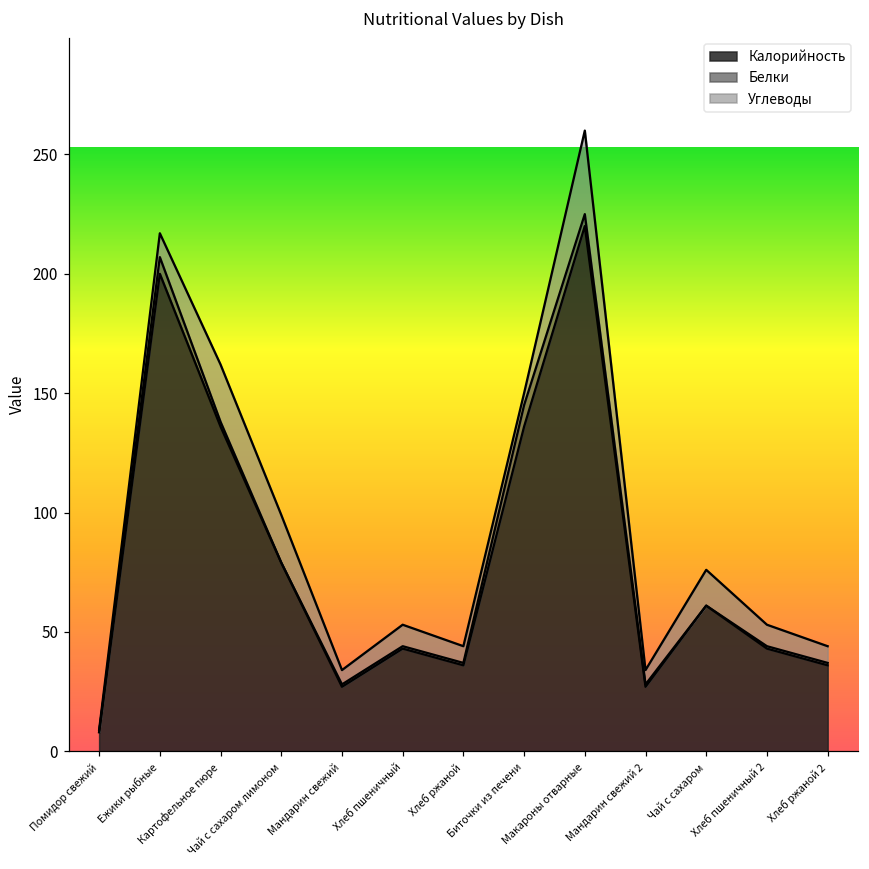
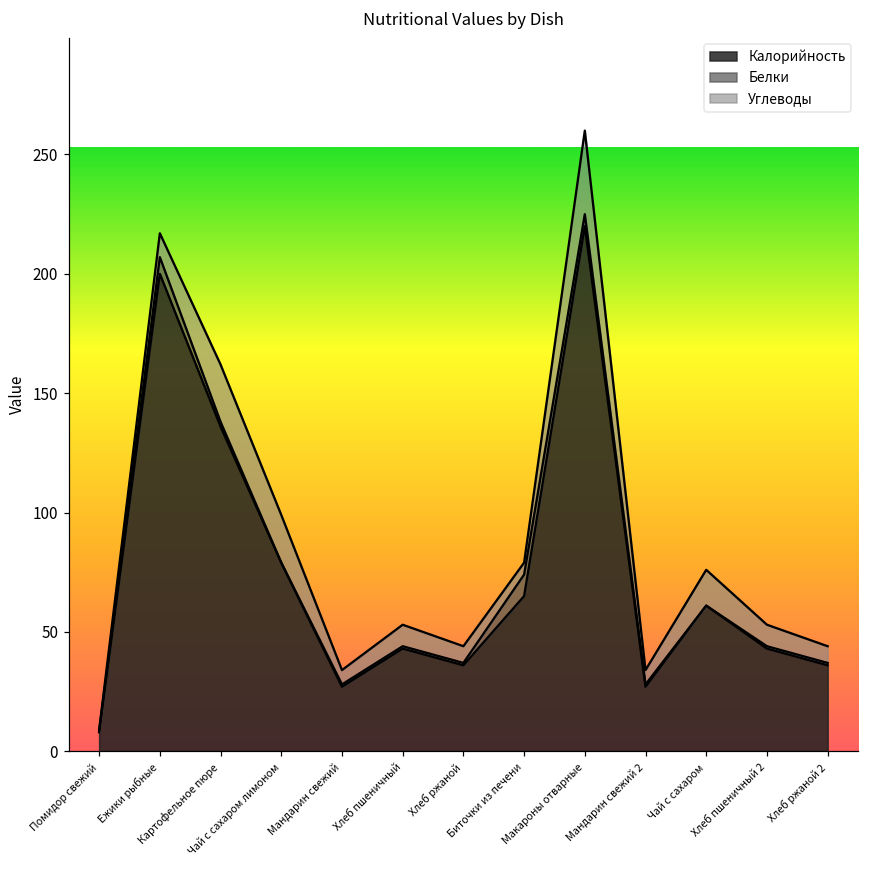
Калорийность, Биточки из печени: 136 -> 65
